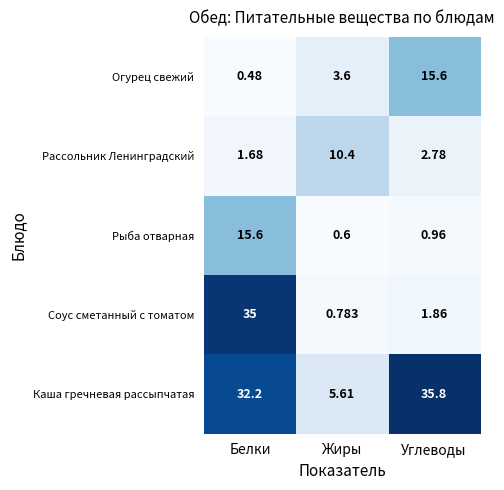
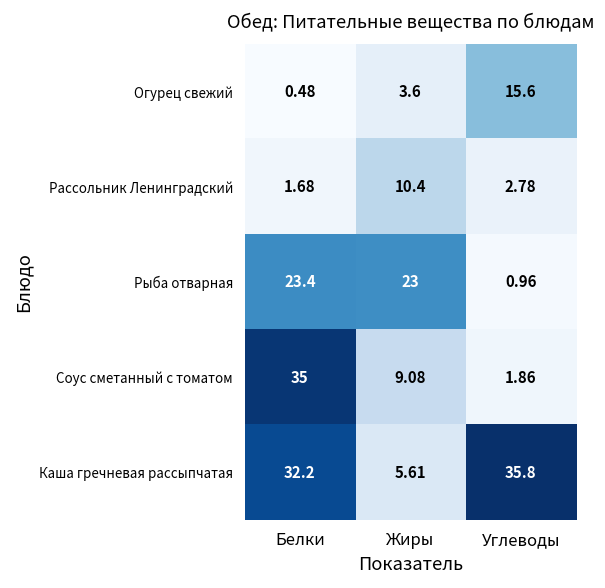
Рыба отварная, Белки: 15.6 -> 23.4
Рыба отварная, Жиры: 0.6 -> 23
Соус сметанный с томатом, Жиры: 0.783 -> 9.08
